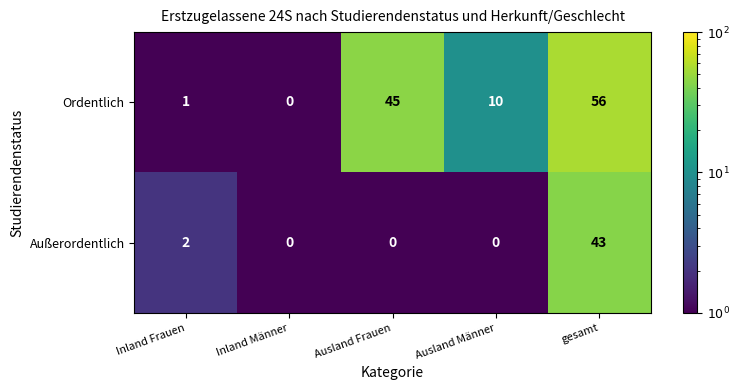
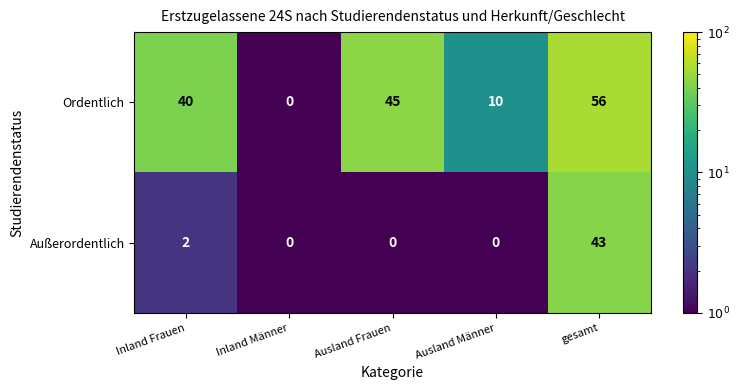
Ordentlich, Inland Frauen: 1 -> 40
